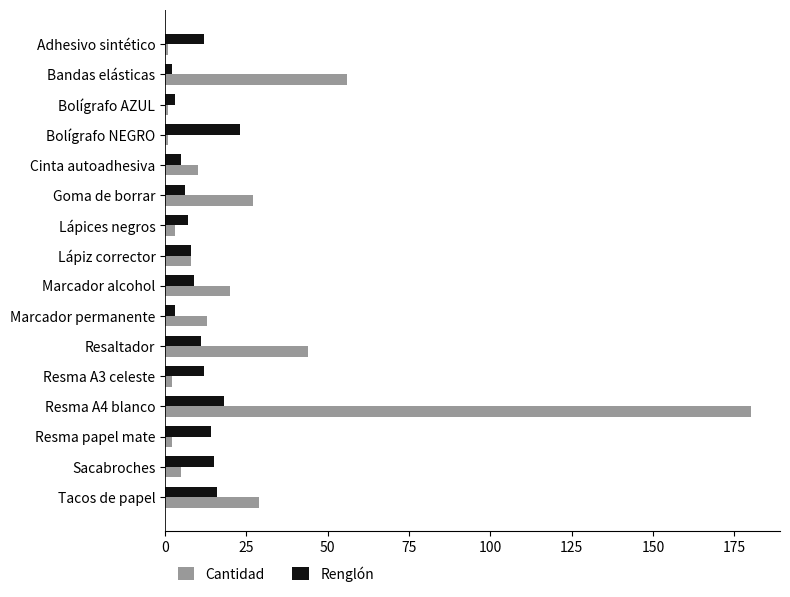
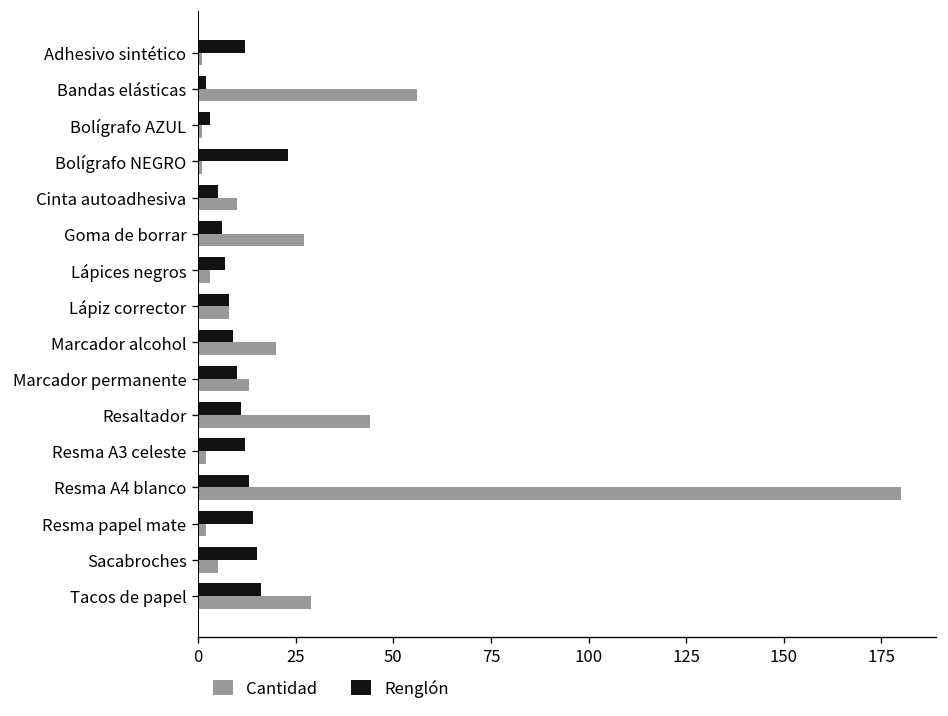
Renglón, Marcador permanente: 3 -> 10
Renglón, Resma A4 blanco: 18 -> 13
